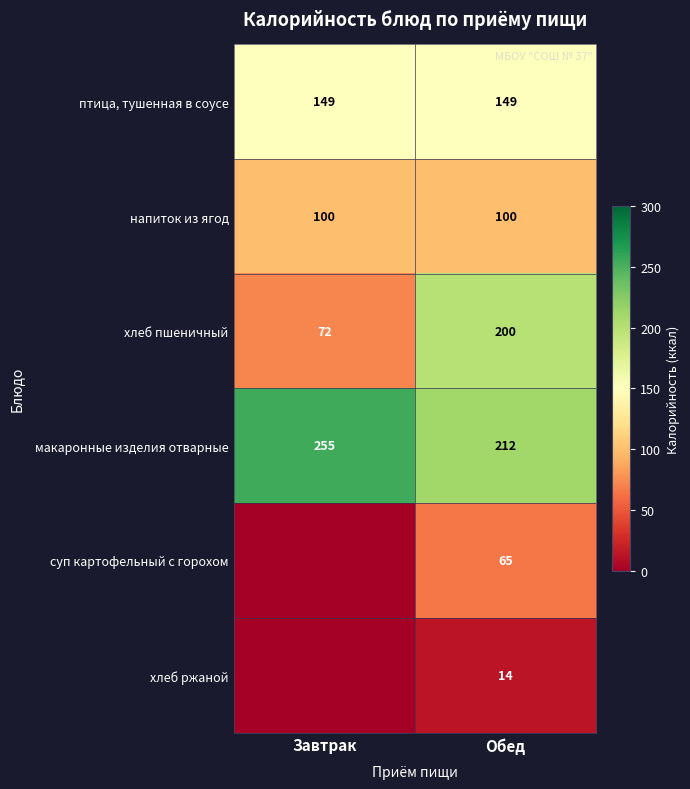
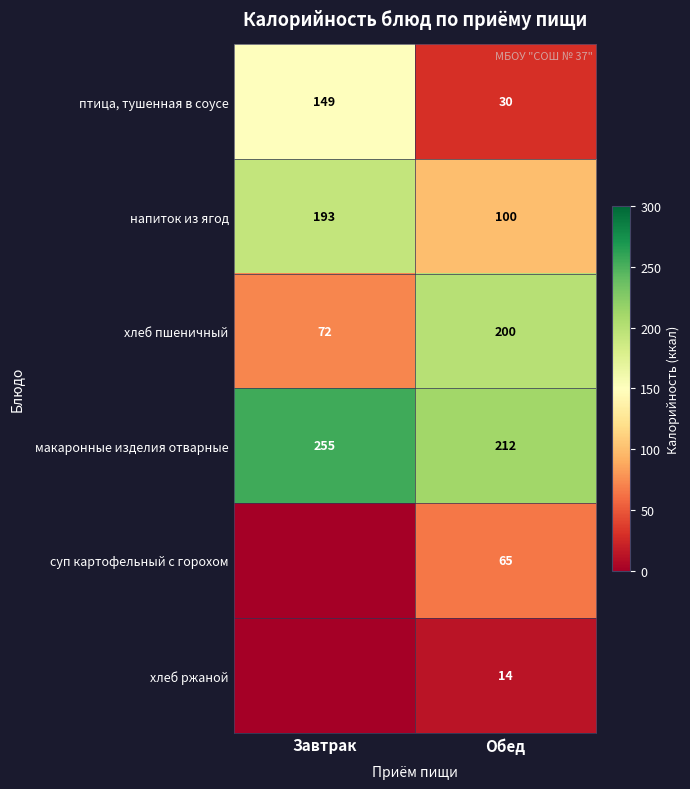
птица, тушенная в соусе, Обед: 149 -> 30
напиток из ягод, Завтрак: 100 -> 193
